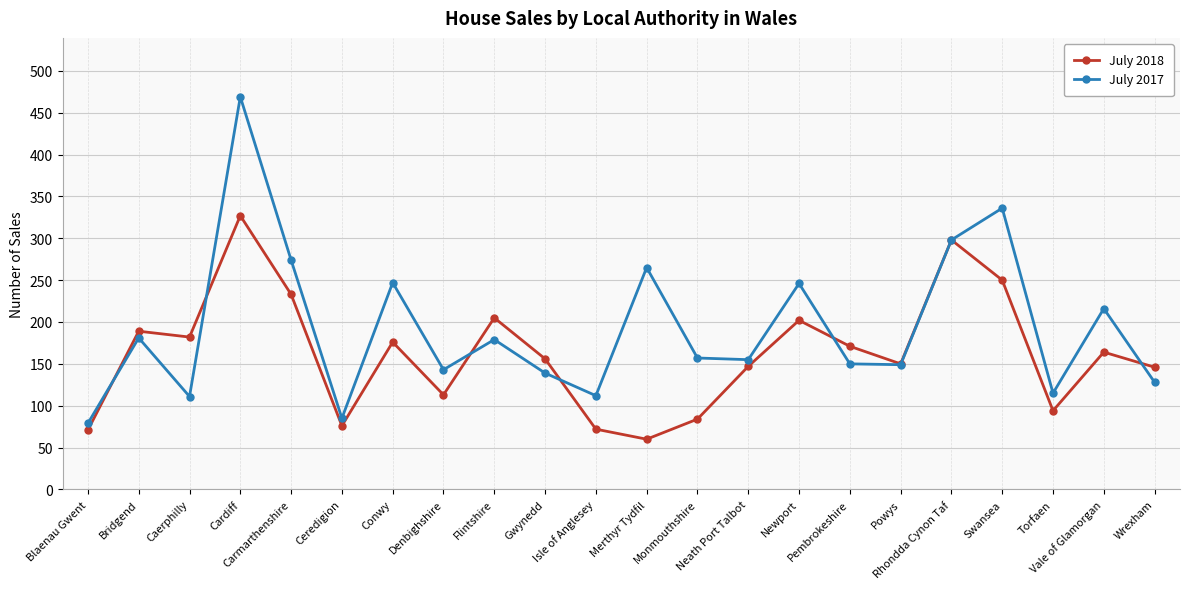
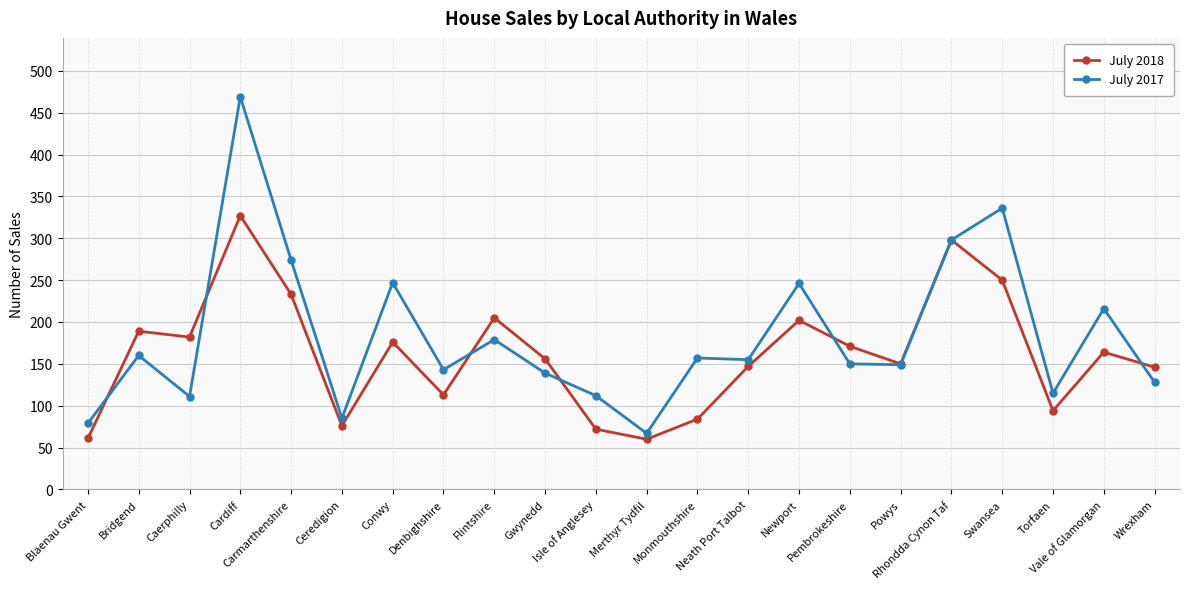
July 2018, Blaenau Gwent: 70 -> 60
July 2017, Bridgend: 180 -> 160
July 2017, Merthyr Tydfil: 270 -> 70
